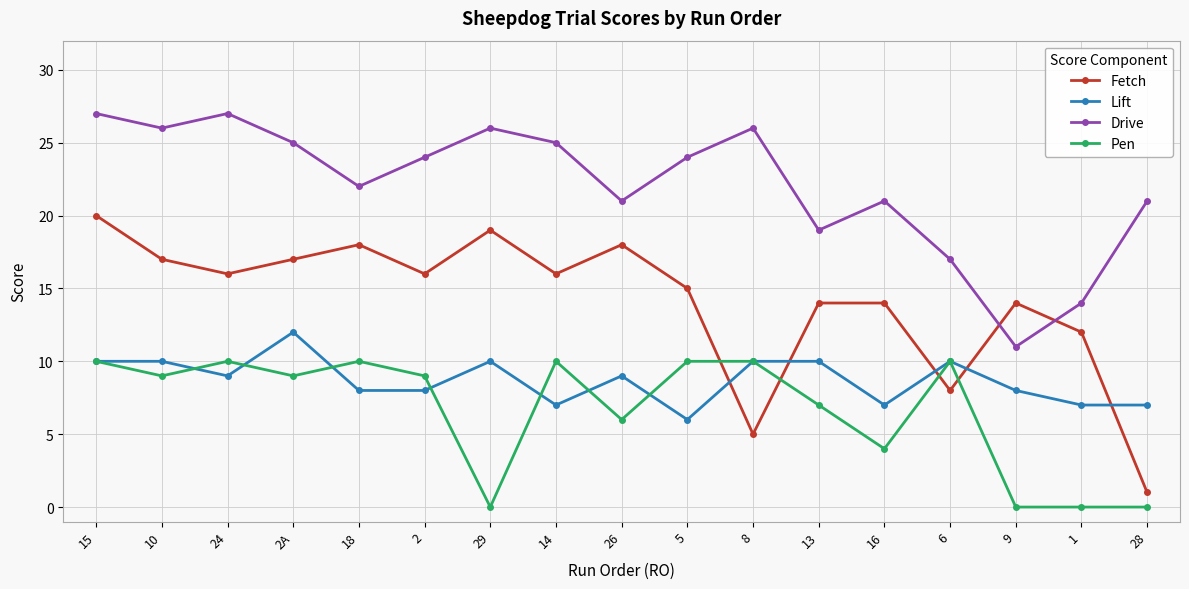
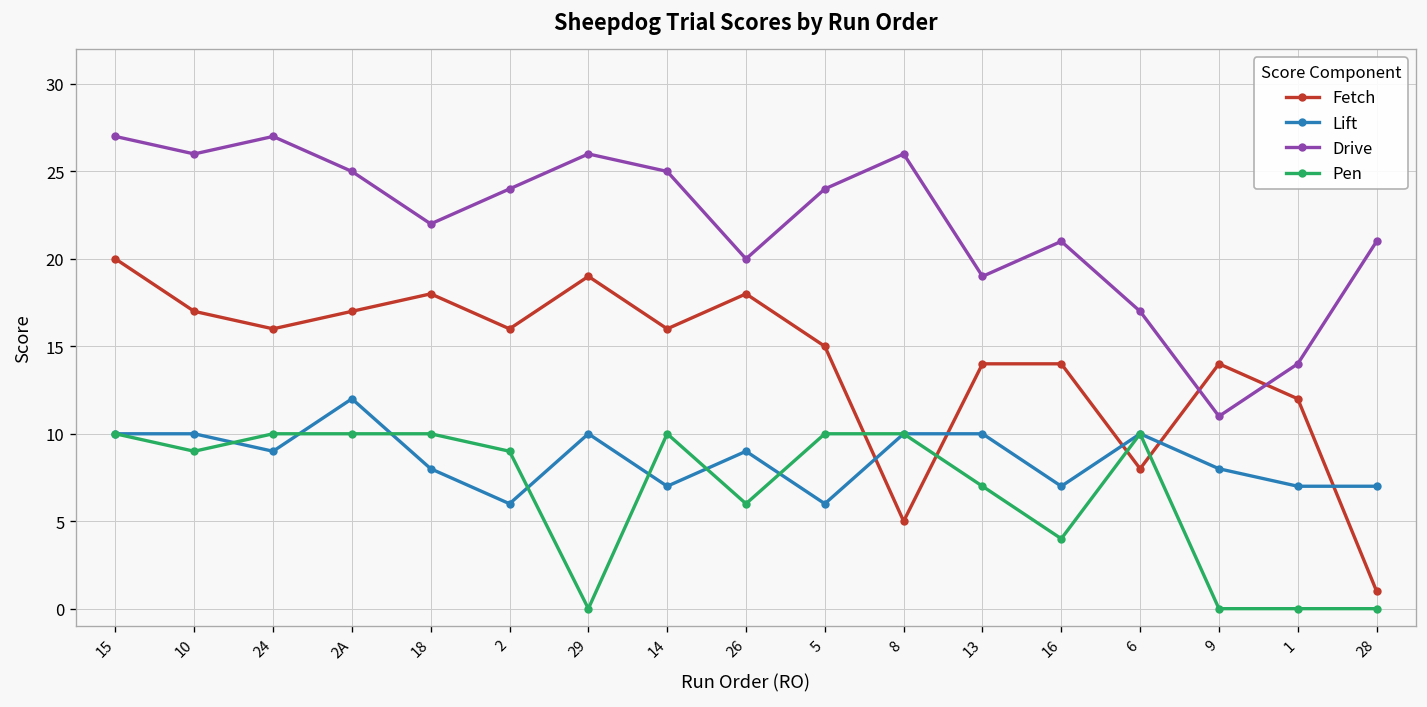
Pen, 2A: 9 -> 10
Lift, 2: 8 -> 6
Drive, 26: 21 -> 20
